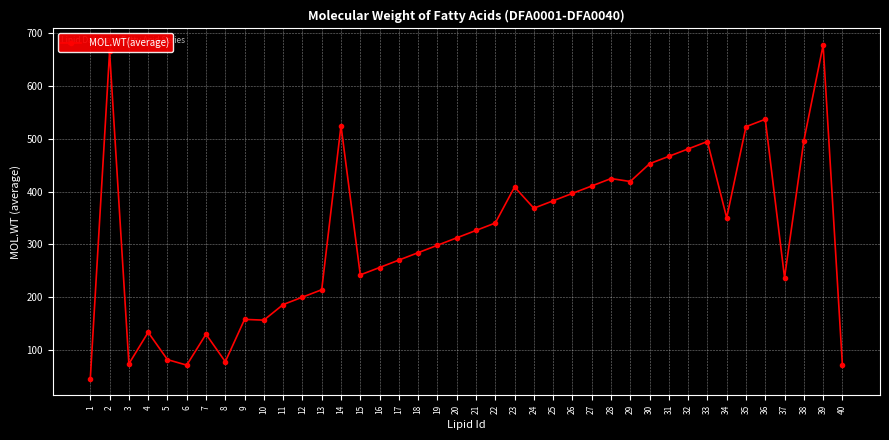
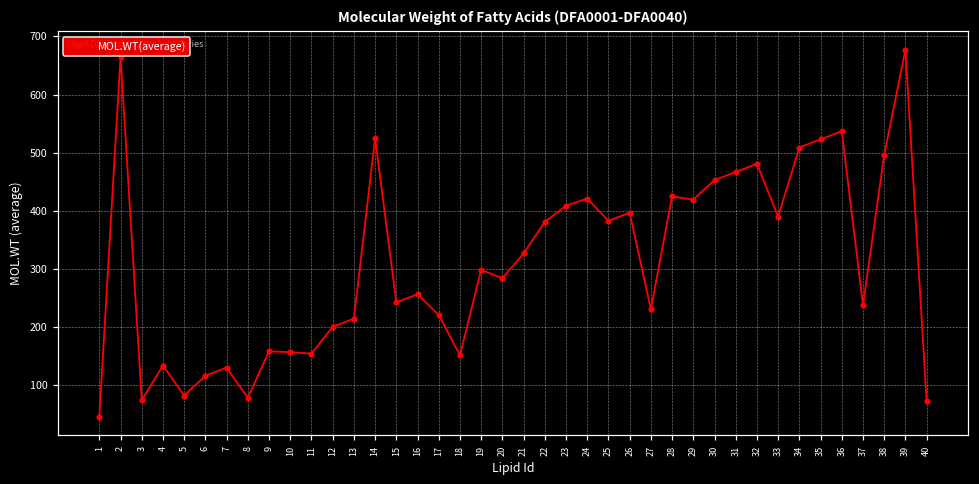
6: 70 -> 120
11: 190 -> 150
17: 270 -> 220
18: 280 -> 150
20: 310 -> 280
22: 340 -> 380
24: 370 -> 420
27: 410 -> 230
33: 490 -> 390
34: 350 -> 510
